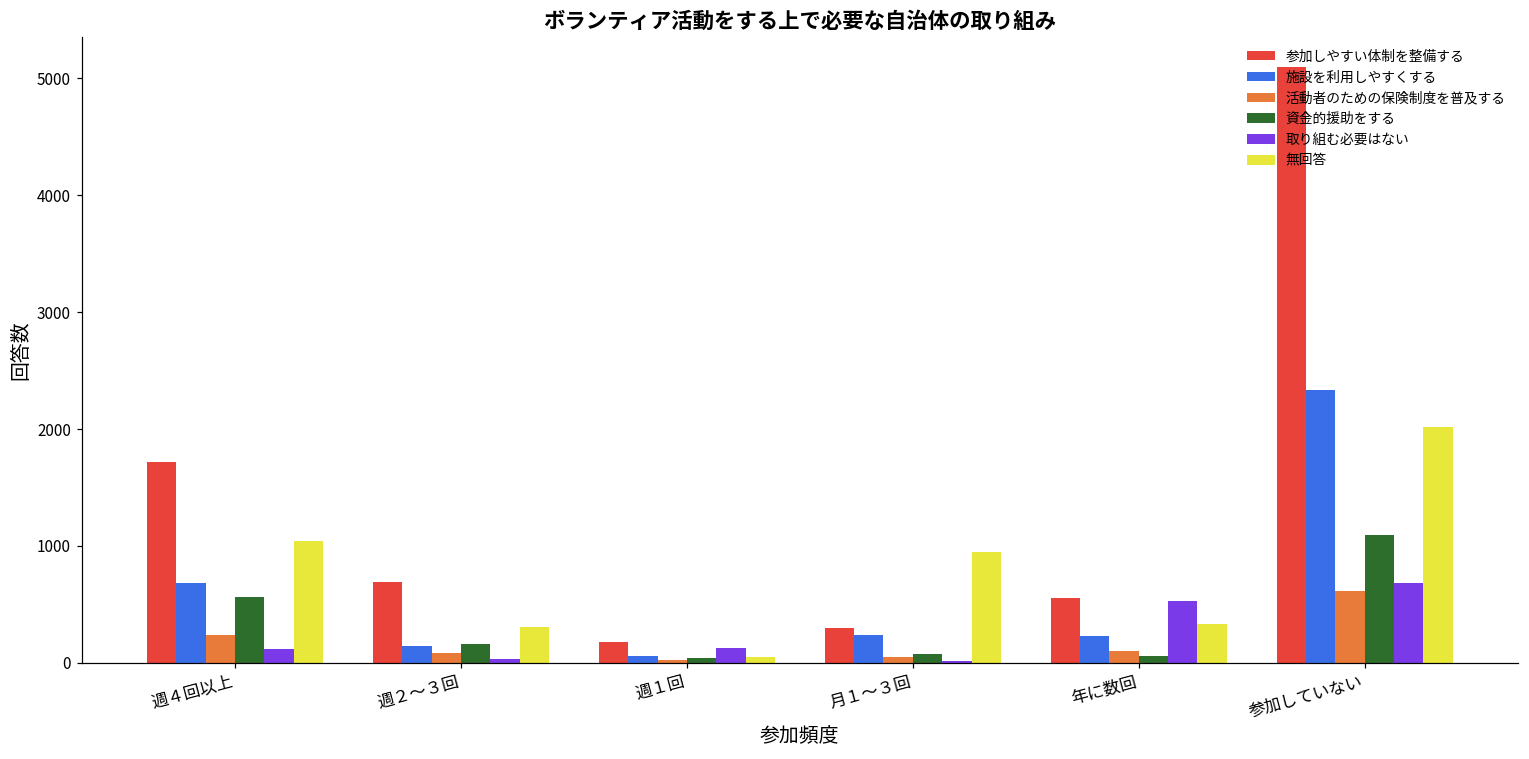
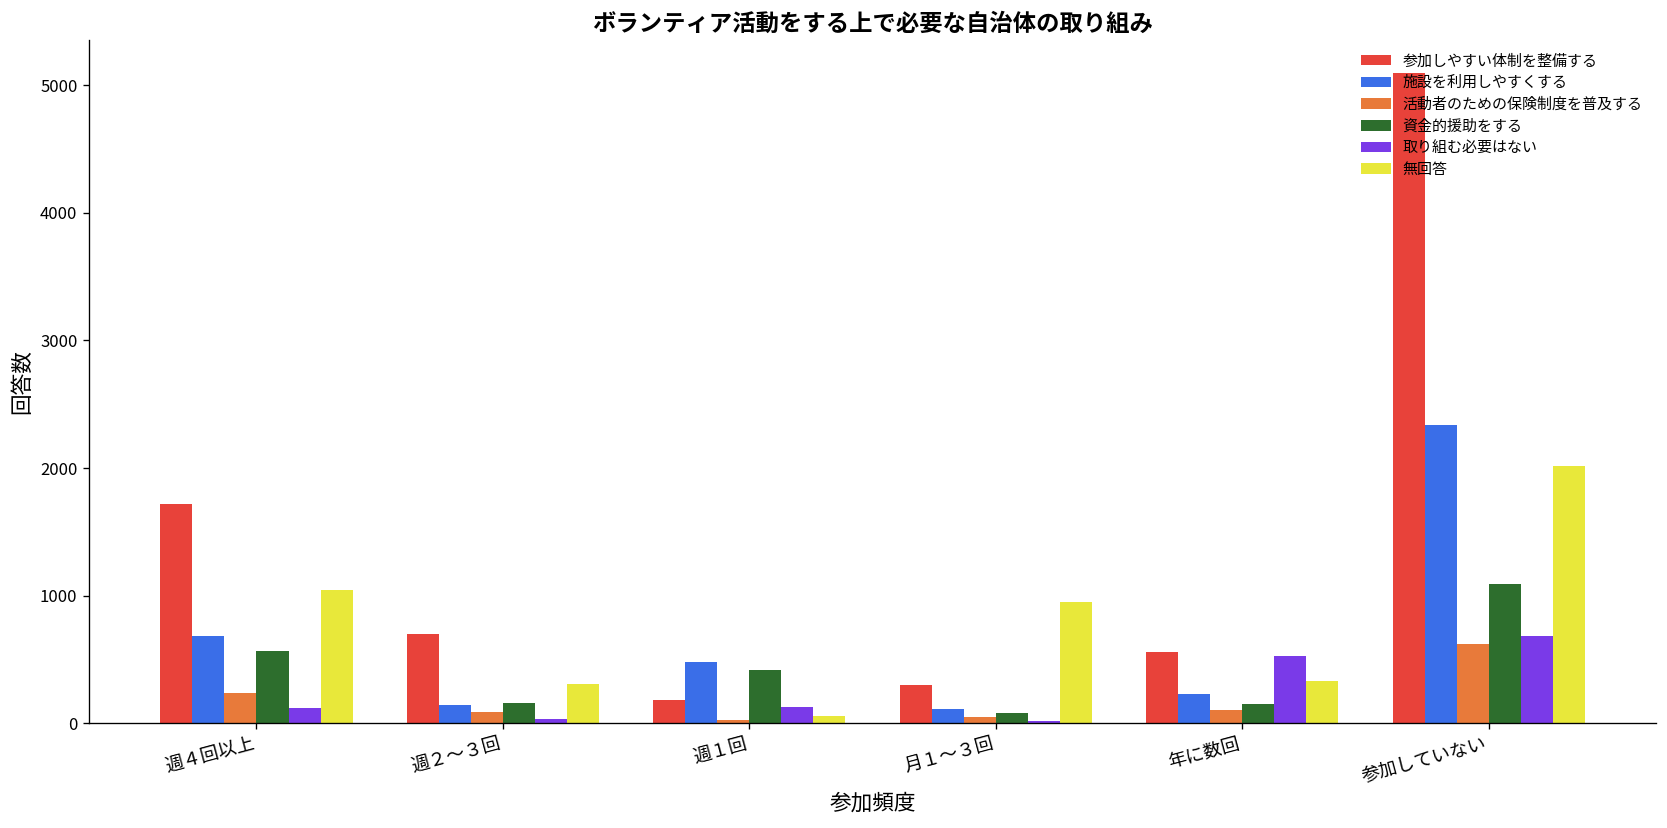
施設を利用しやすくする, 週１回: 60 -> 480
資金的援助をする, 週１回: 40 -> 410
施設を利用しやすくする, 月１～３回: 240 -> 110
資金的援助をする, 年に数回: 60 -> 150
